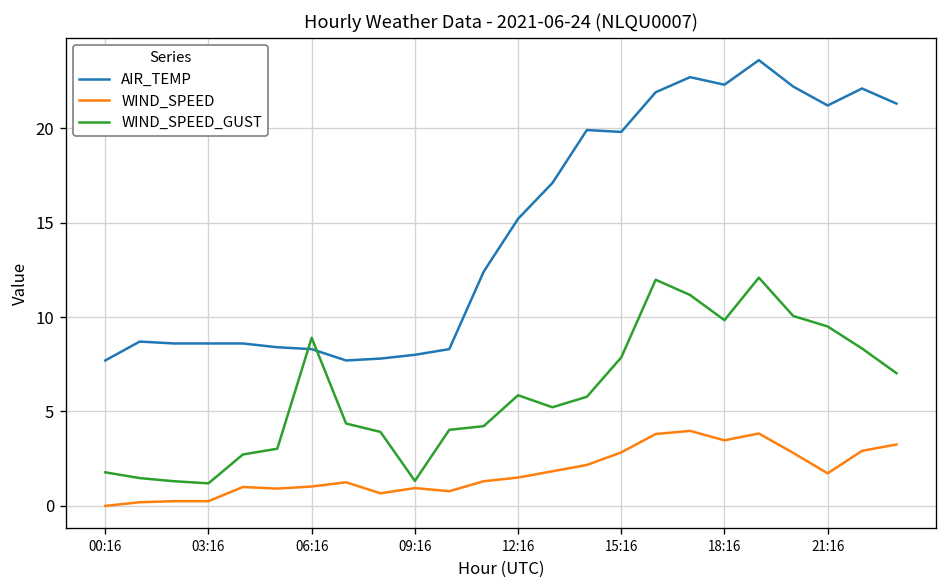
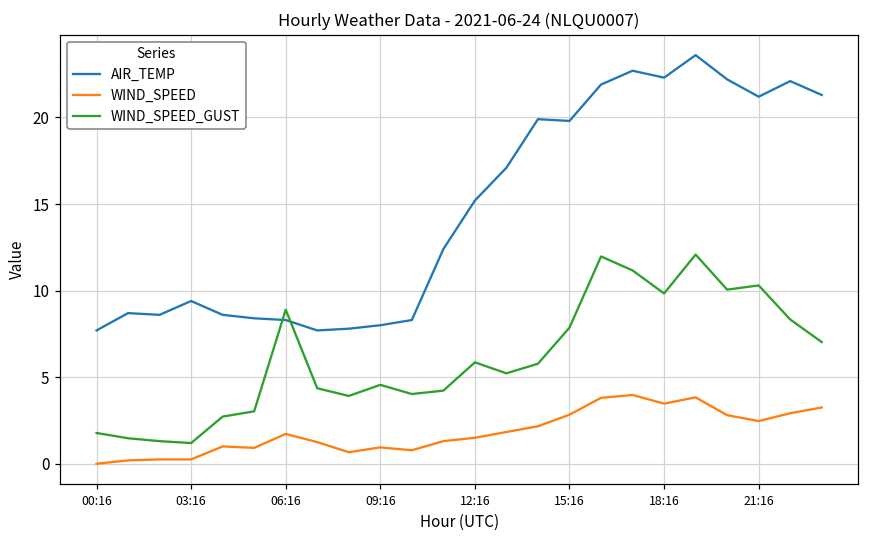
AIR_TEMP, 03:16: 8.6 -> 9.4
WIND_SPEED, 06:16: 1.0 -> 1.7
WIND_SPEED_GUST, 09:16: 1.3 -> 4.6
WIND_SPEED, 21:16: 1.7 -> 2.5
WIND_SPEED_GUST, 21:16: 9.5 -> 10.3
